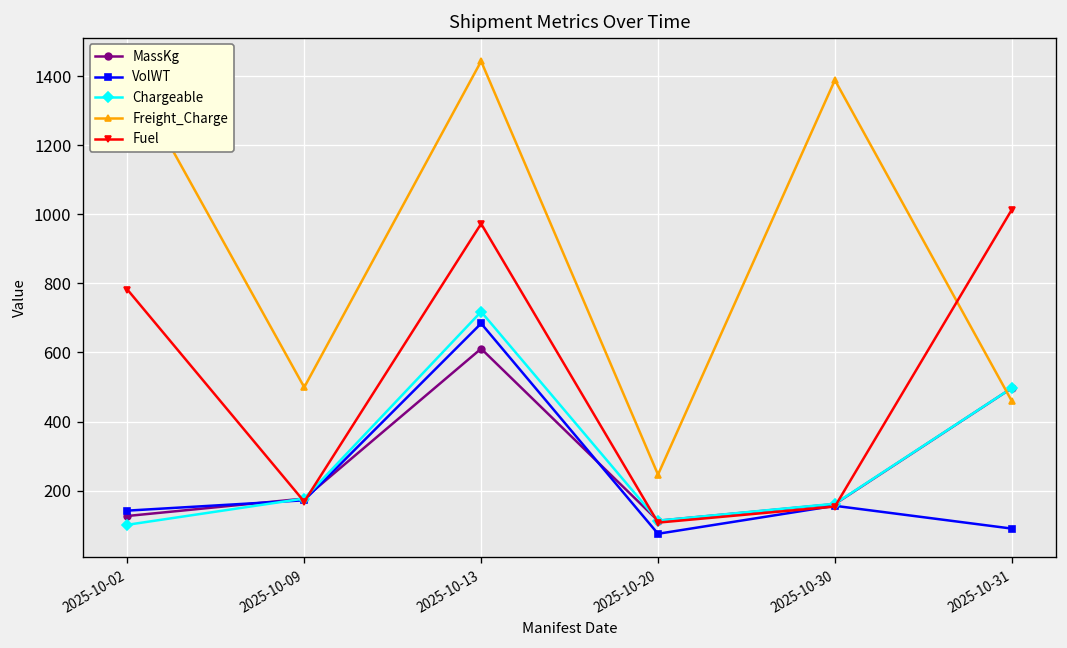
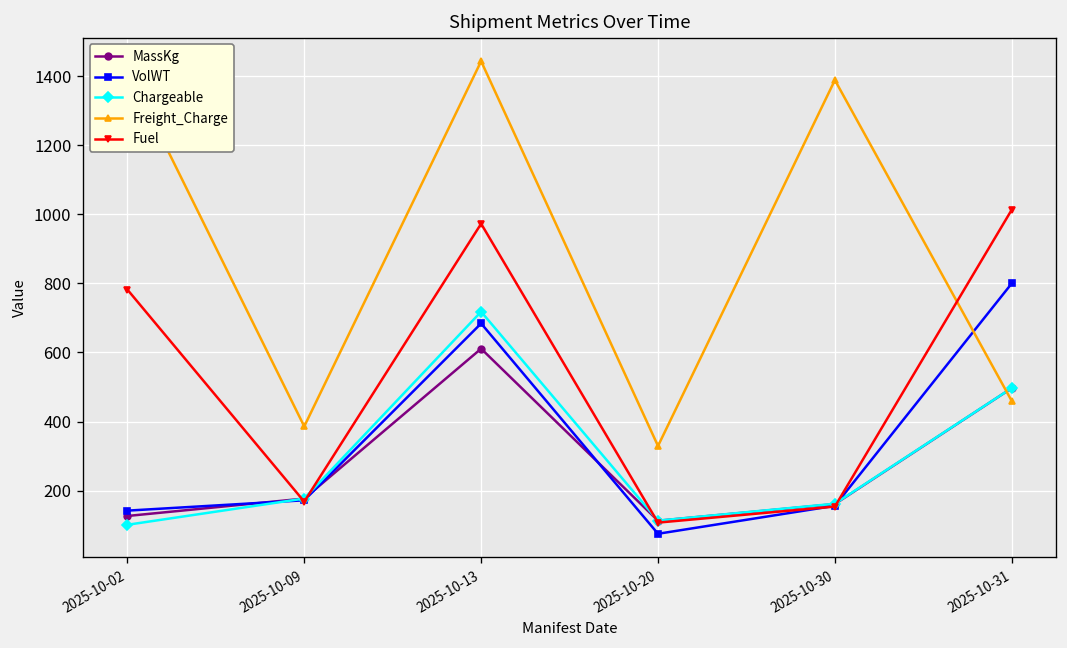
Freight_Charge, 2025-10-09: 500 -> 390
Freight_Charge, 2025-10-20: 250 -> 330
VolWT, 2025-10-31: 90 -> 800
